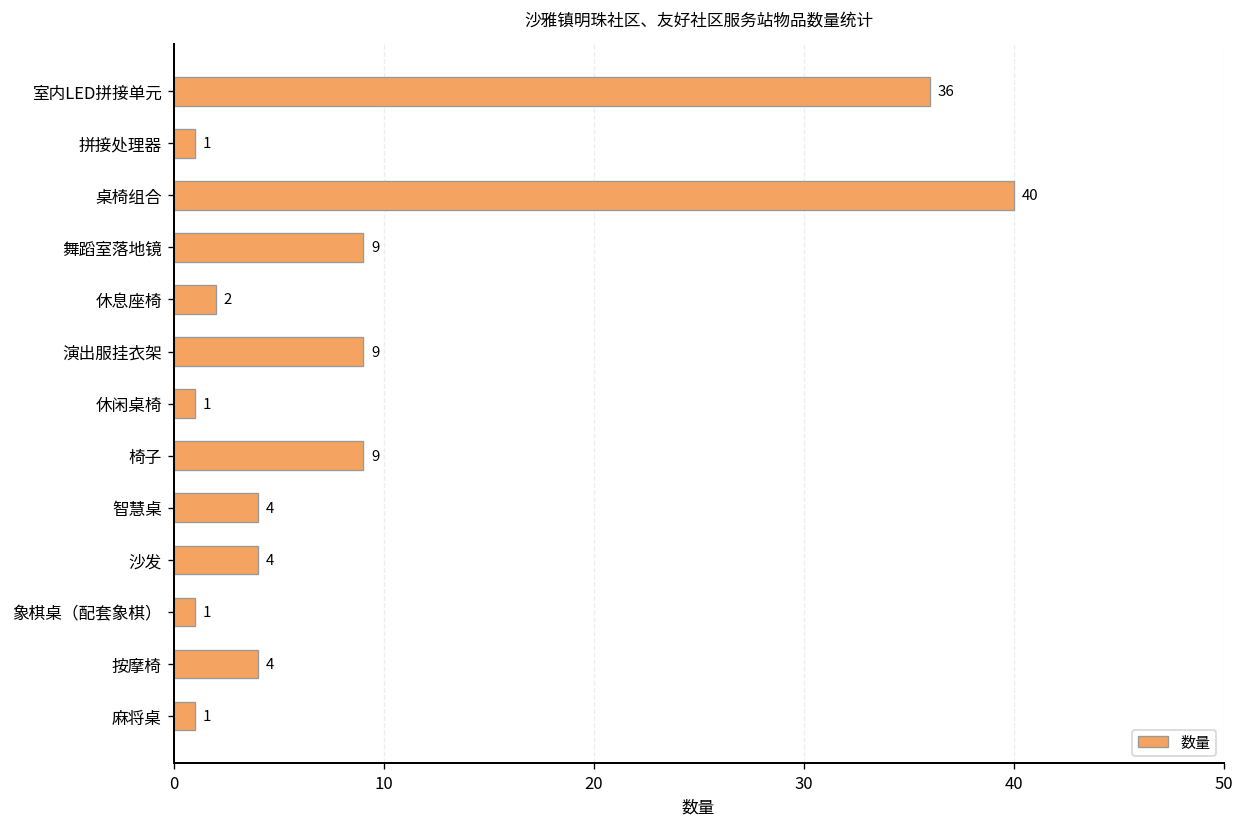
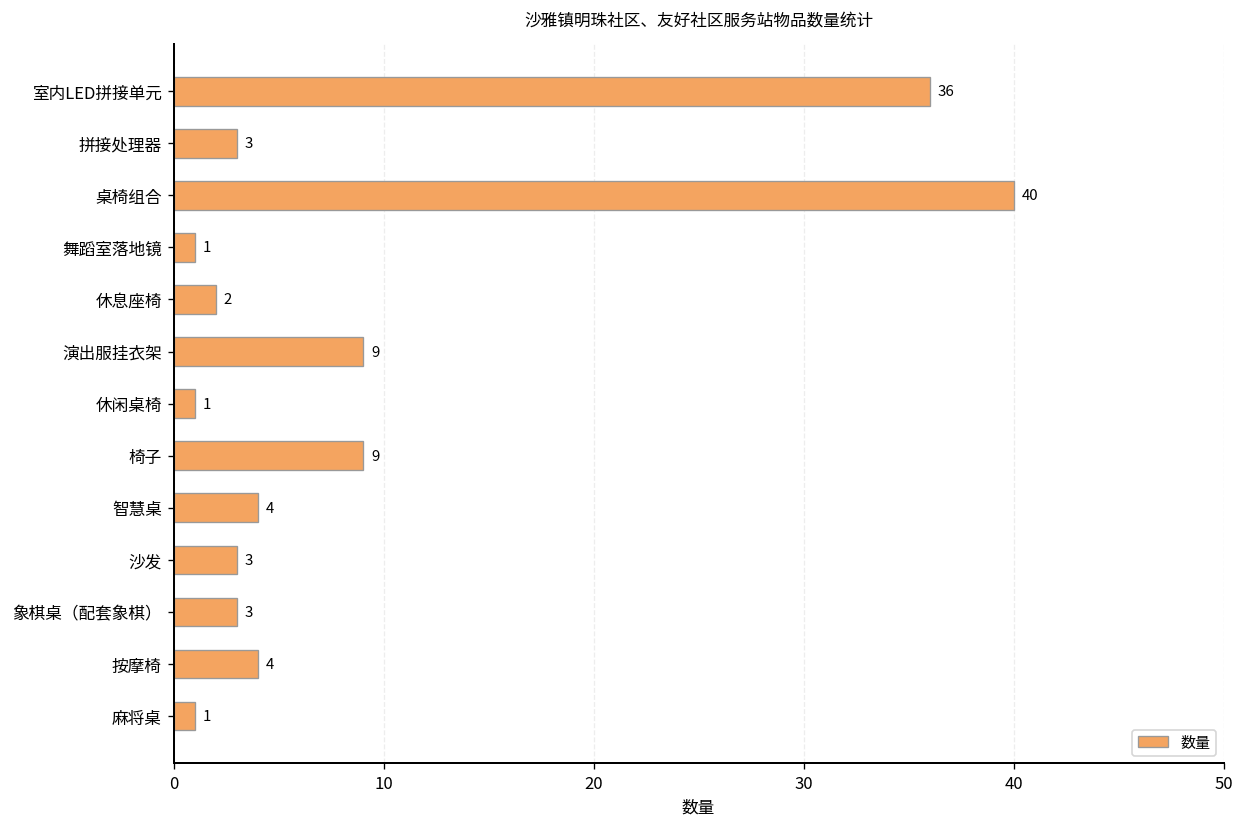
拼接处理器: 1 -> 3
舞蹈室落地镜: 9 -> 1
沙发: 4 -> 3
象棋桌（配套象棋）: 1 -> 3
